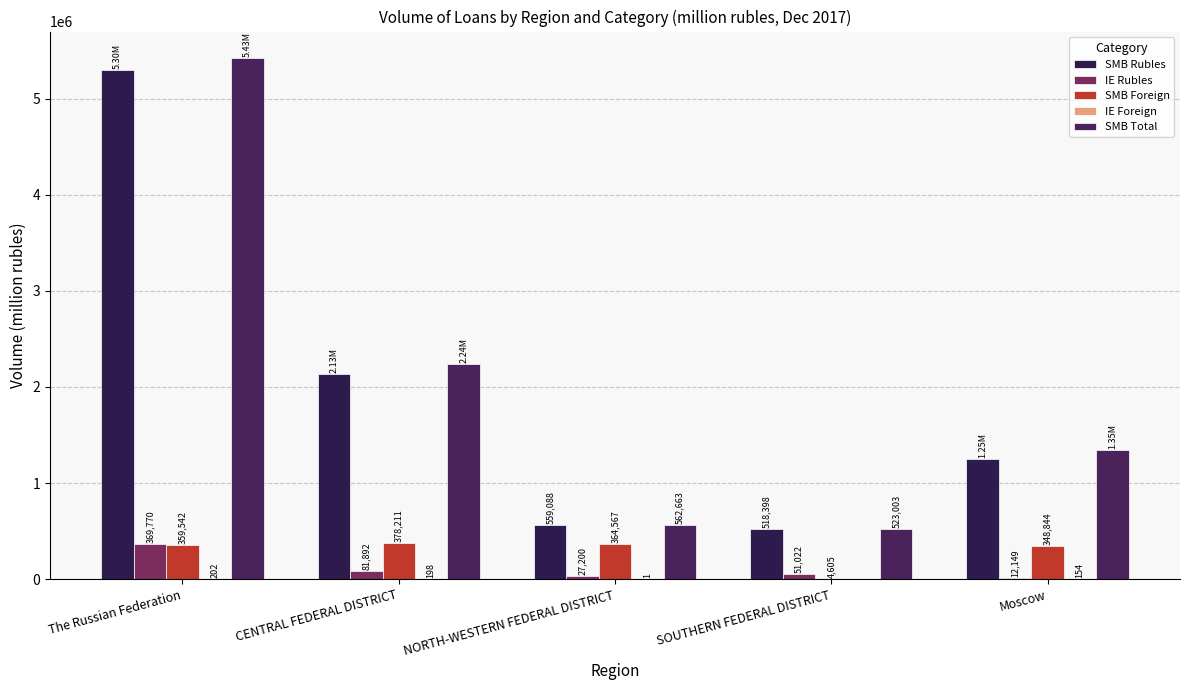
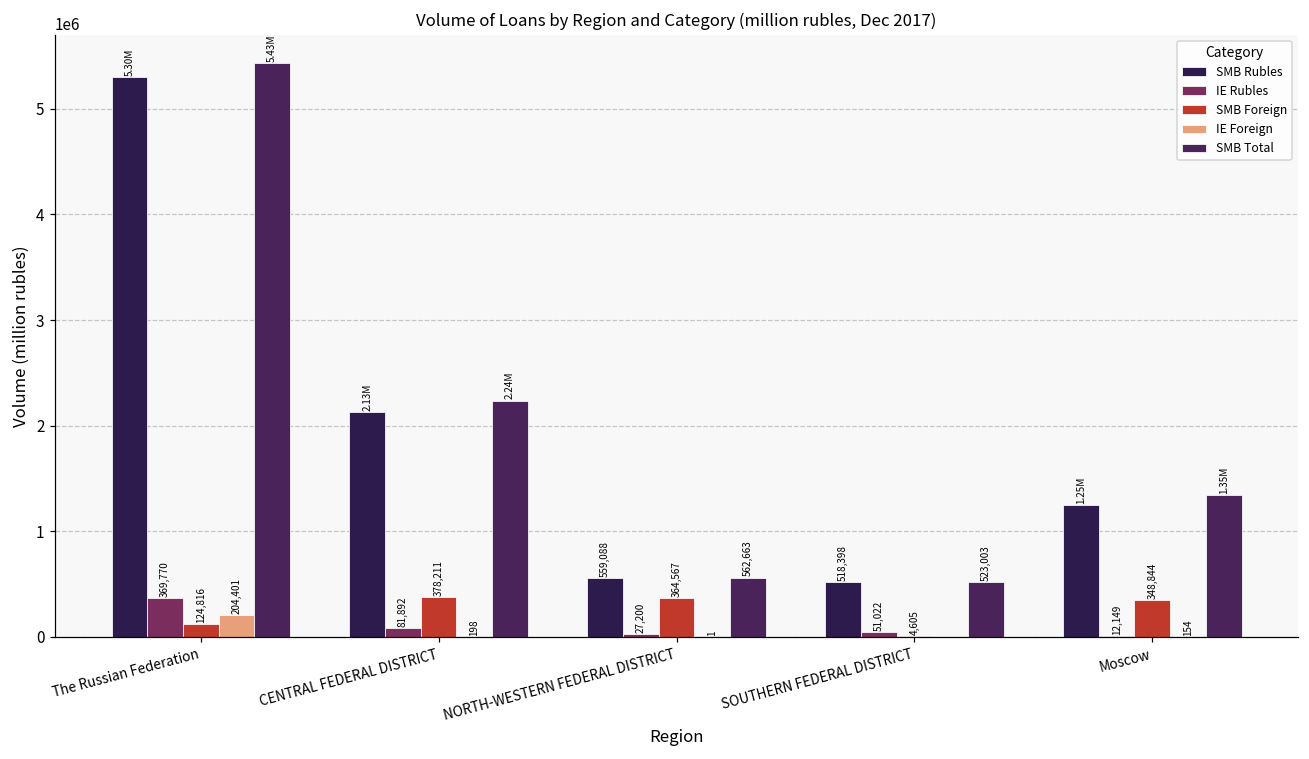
SMB Foreign, The Russian Federation: 359,542 -> 124,816
IE Foreign, The Russian Federation: 202 -> 204,401
